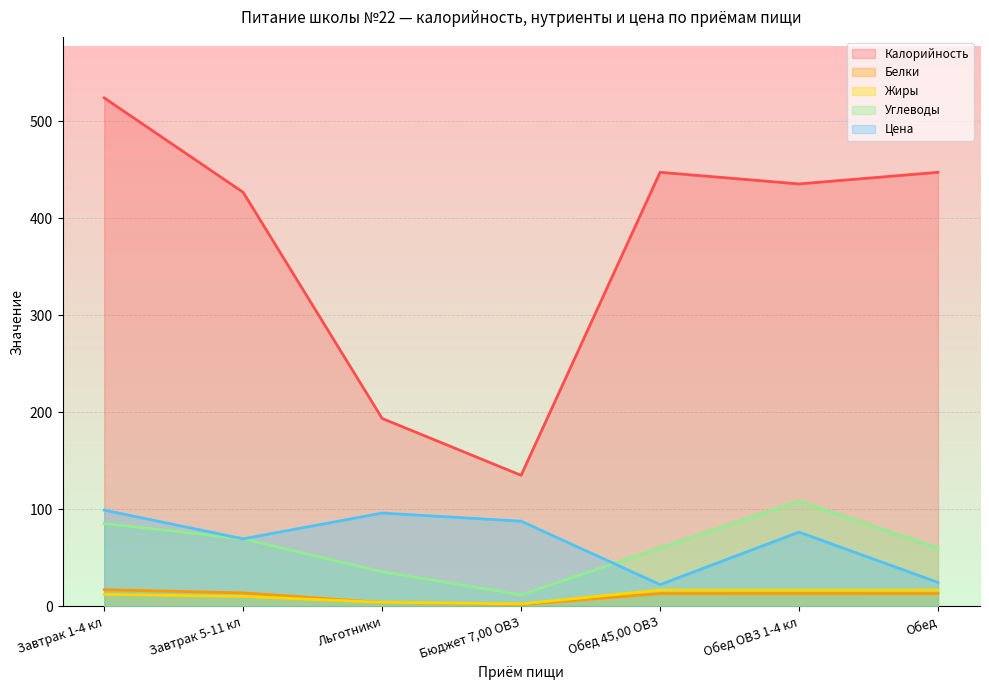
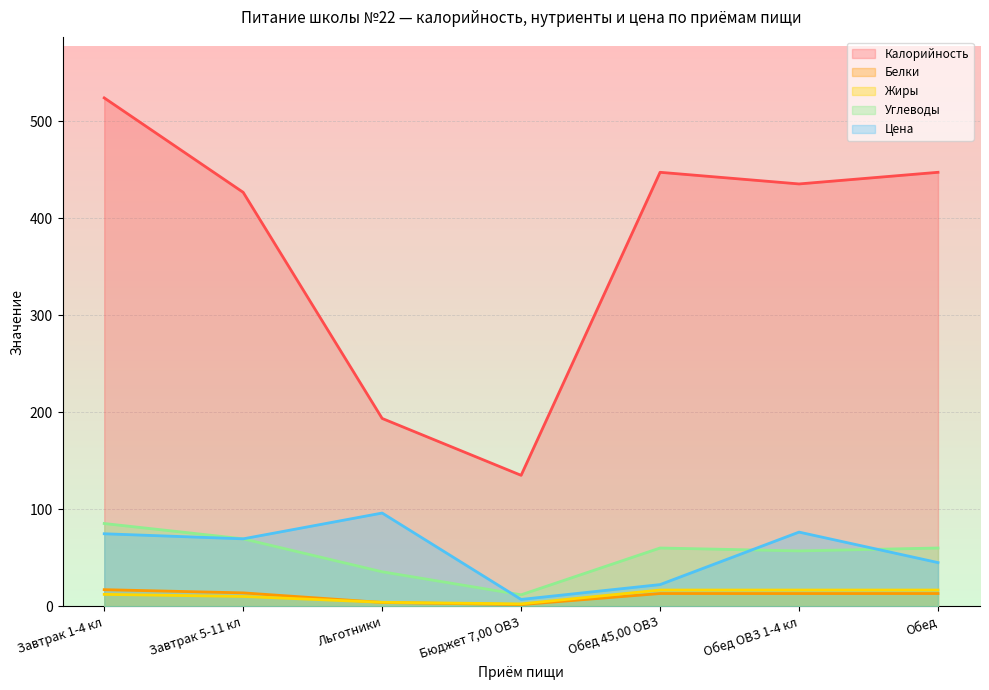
Цена, Завтрак 1-4 кл: 100 -> 70
Цена, Бюджет 7,00 ОВЗ: 90 -> 10
Углеводы, Обед ОВЗ 1-4 кл: 110 -> 60
Цена, Обед: 20 -> 50
